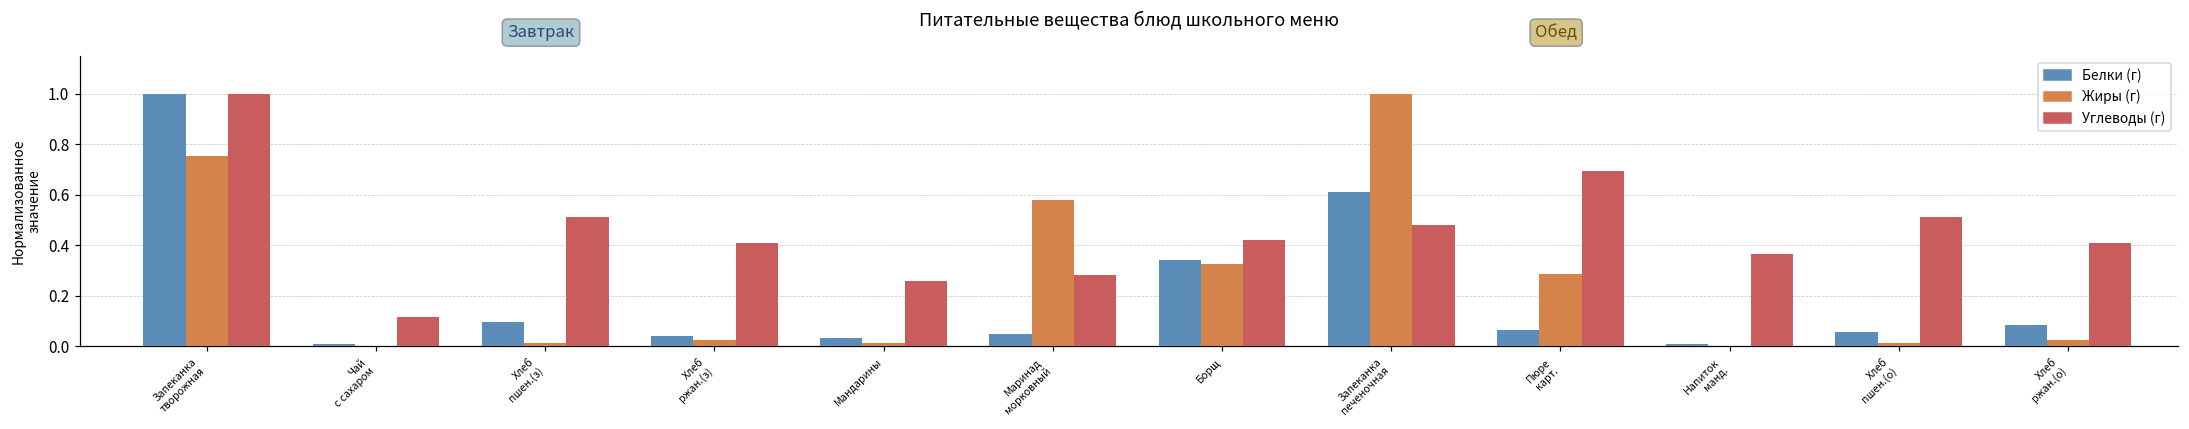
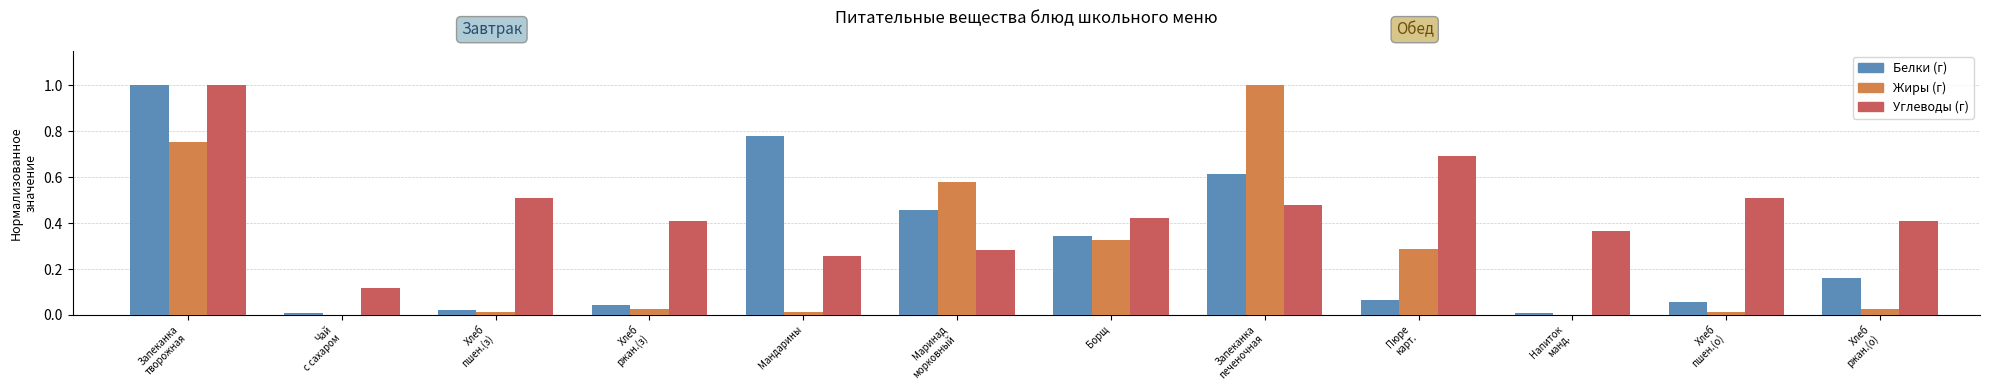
Белки (г), Хлеб пшен.(з): 0.10 -> 0.02
Белки (г), Мандарины: 0.03 -> 0.78
Белки (г), Маринад морковный: 0.05 -> 0.46
Белки (г), Хлеб ржан.(о): 0.08 -> 0.16
